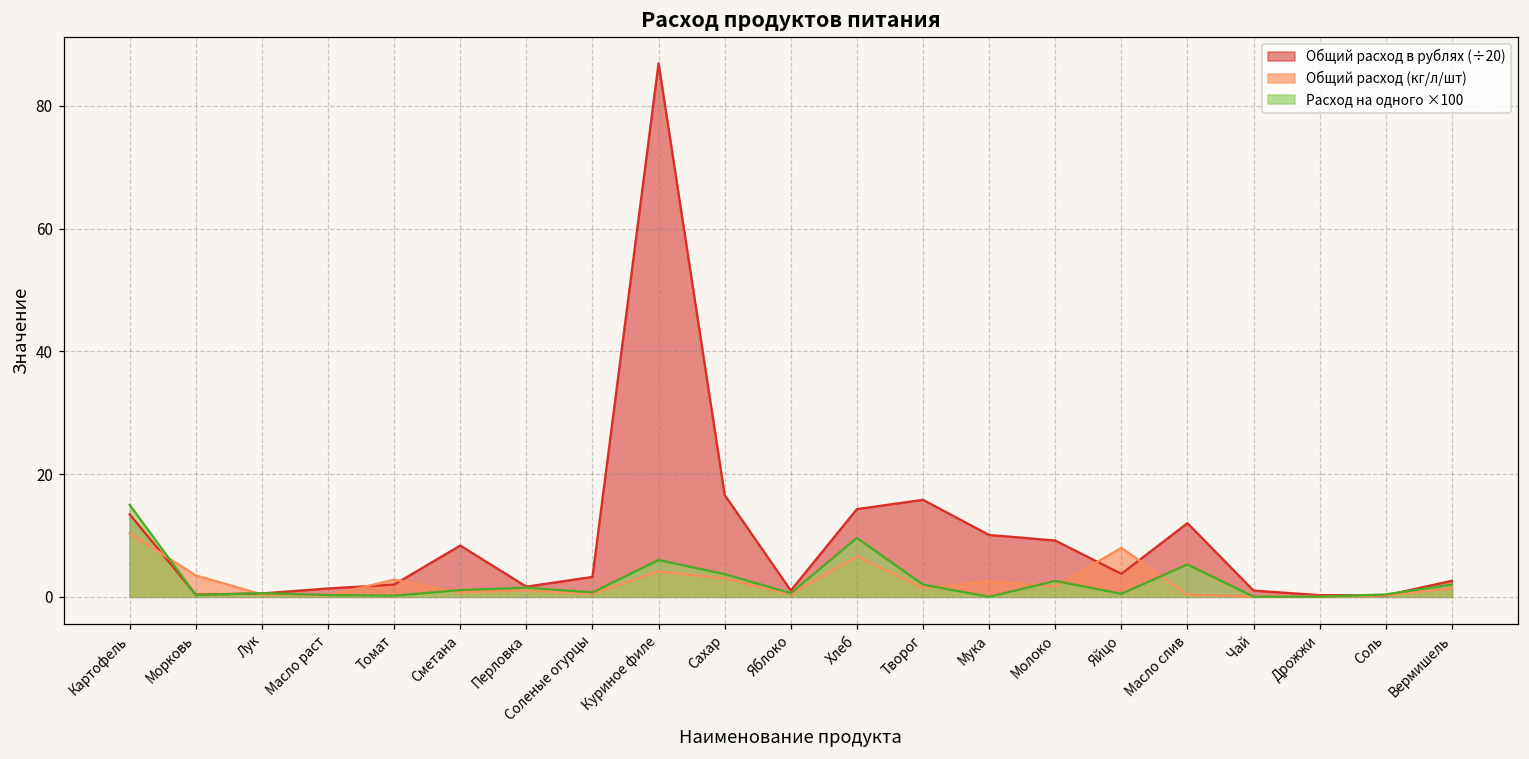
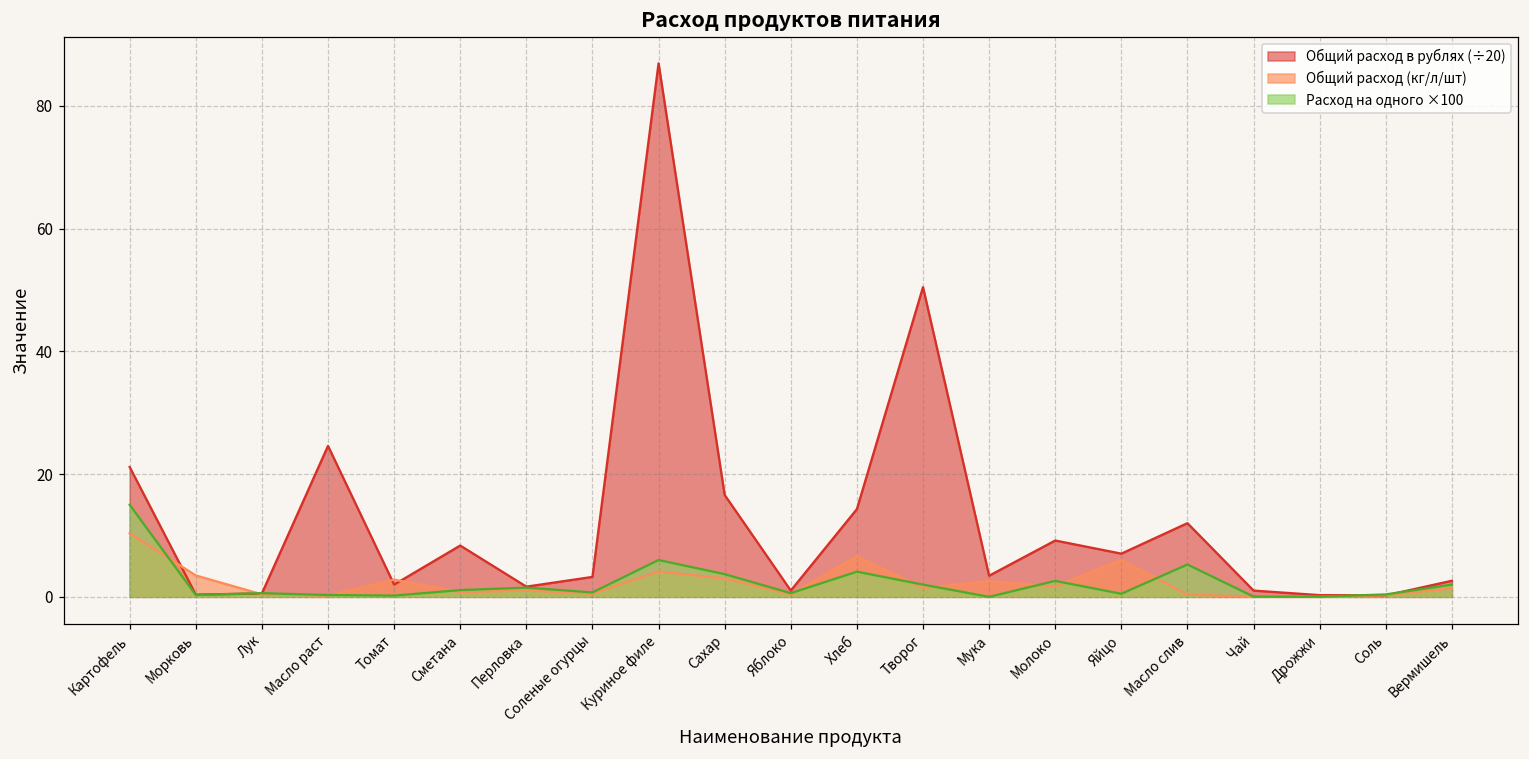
Общий расход в рублях (÷20), Картофель: 13 -> 21
Общий расход в рублях (÷20), Масло раст: 1 -> 25
Расход на одного ×100, Хлеб: 10 -> 4
Общий расход в рублях (÷20), Творог: 16 -> 50
Общий расход в рублях (÷20), Мука: 10 -> 3
Общий расход в рублях (÷20), Яйцо: 4 -> 7
Общий расход (кг/л/шт), Яйцо: 8 -> 6
